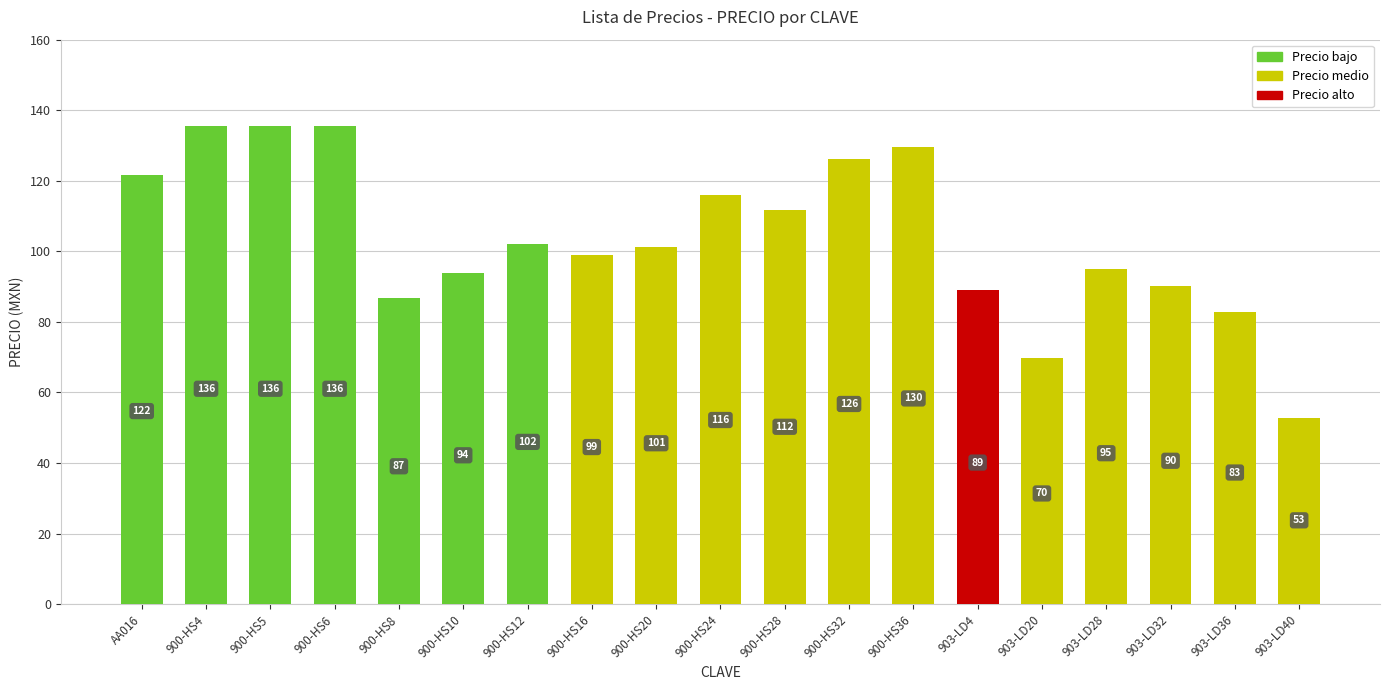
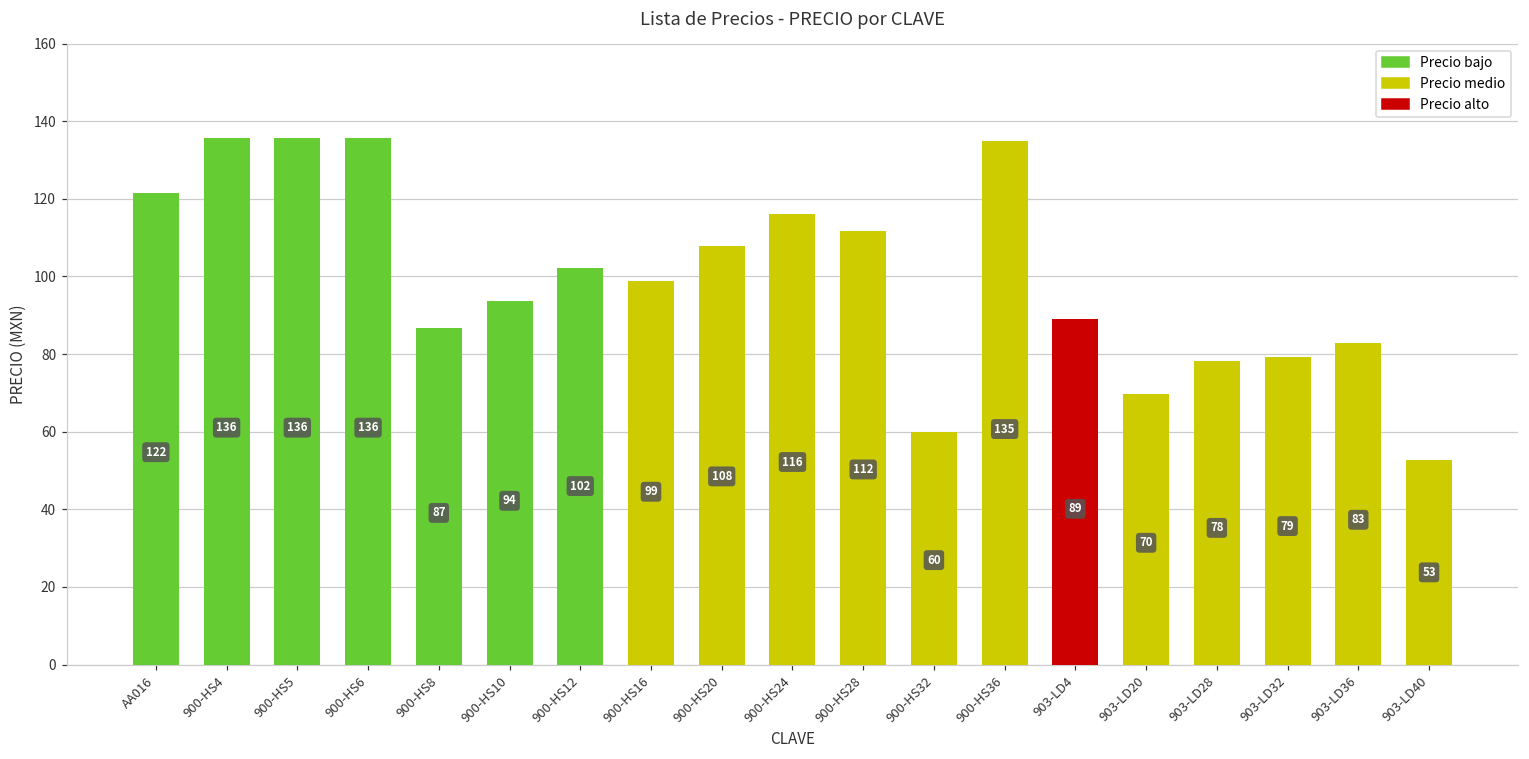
900-HS20: 101 -> 108
900-HS32: 126 -> 60
900-HS36: 130 -> 135
903-LD28: 95 -> 78
903-LD32: 90 -> 79
